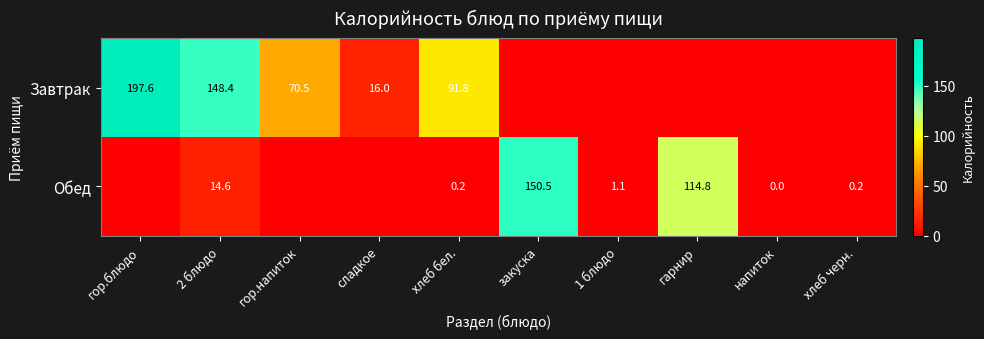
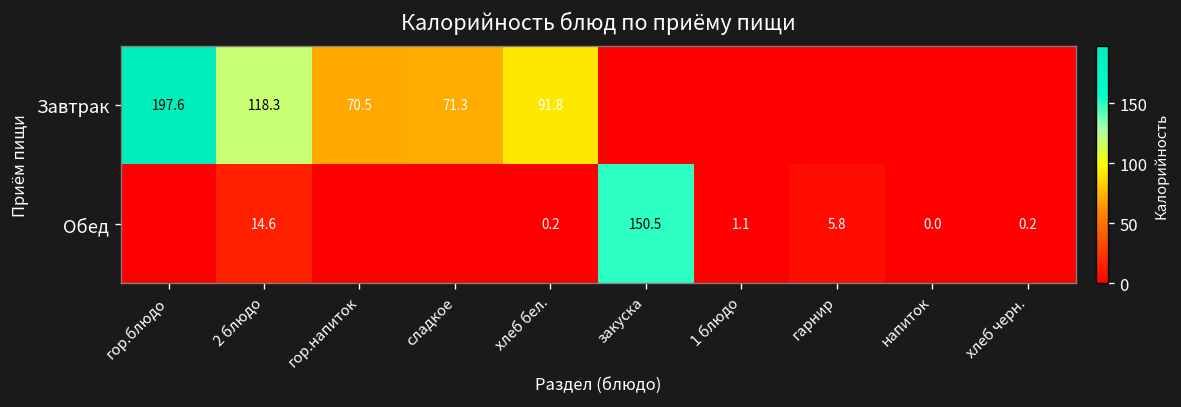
Завтрак, 2 блюдо: 148.4 -> 118.3
Завтрак, сладкое: 16.0 -> 71.3
Обед, гарнир: 114.8 -> 5.8
